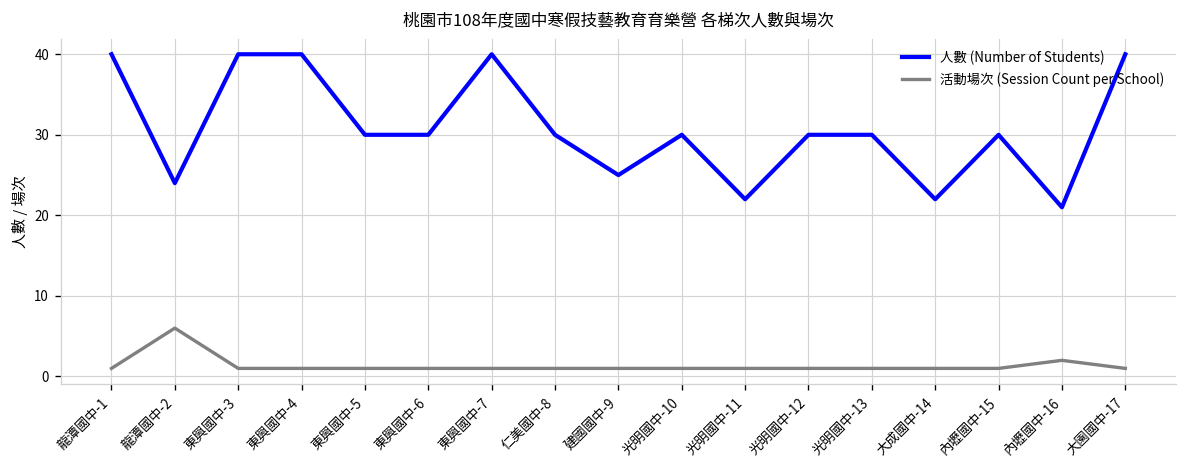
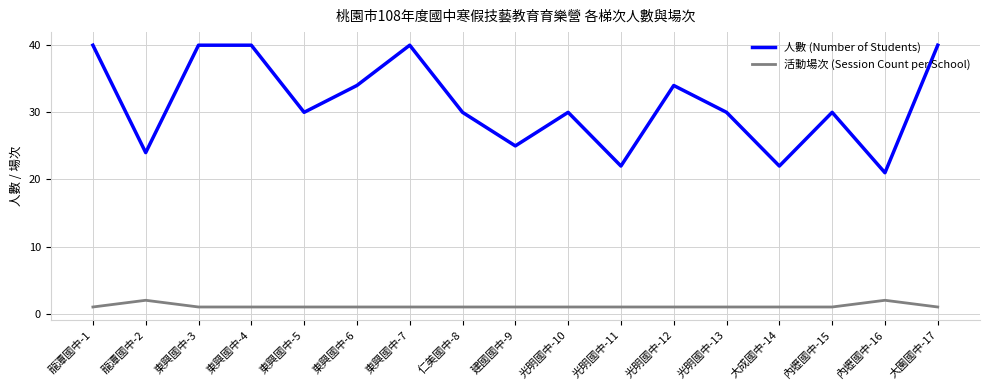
活動場次 (Session Count per School), 龍潭國中-2: 6 -> 2
人數 (Number of Students), 東興國中-6: 30 -> 34
人數 (Number of Students), 光明國中-12: 30 -> 34
